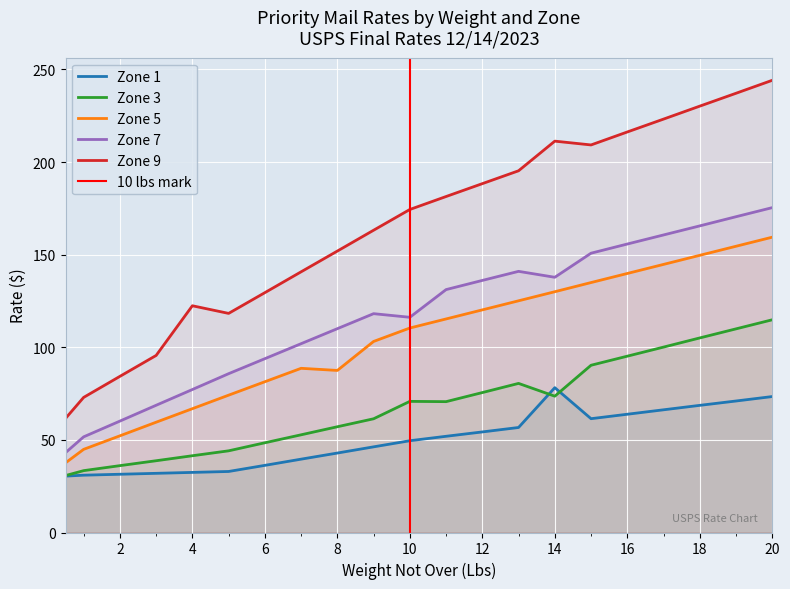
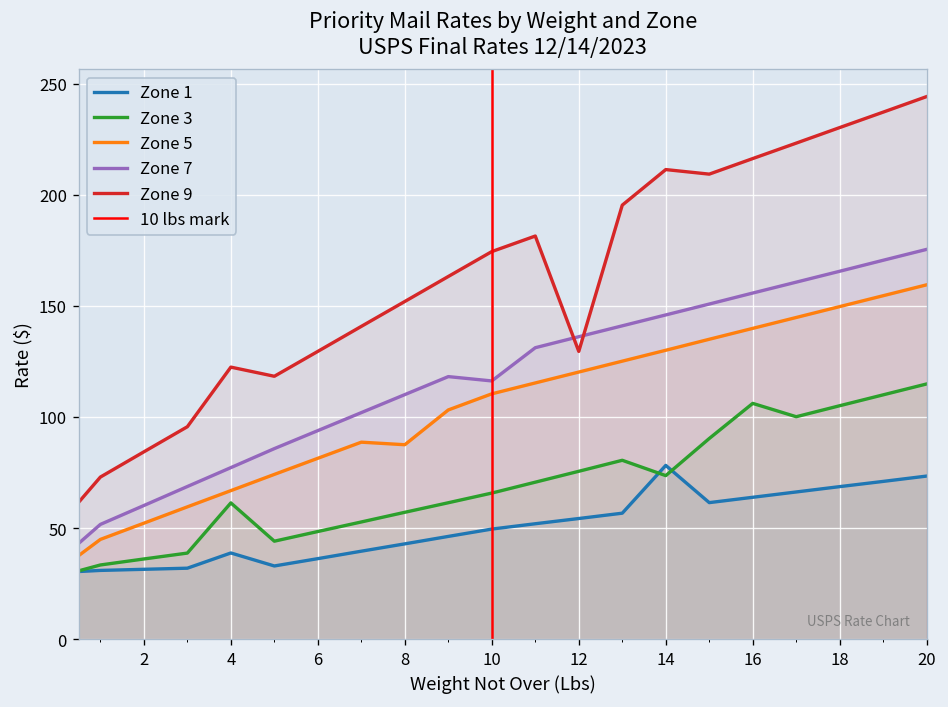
Zone 1, 4: 32 -> 39
Zone 3, 4: 41 -> 61
Zone 3, 10: 71 -> 66
Zone 9, 12: 188 -> 129
Zone 7, 14: 138 -> 146
Zone 3, 16: 95 -> 106
